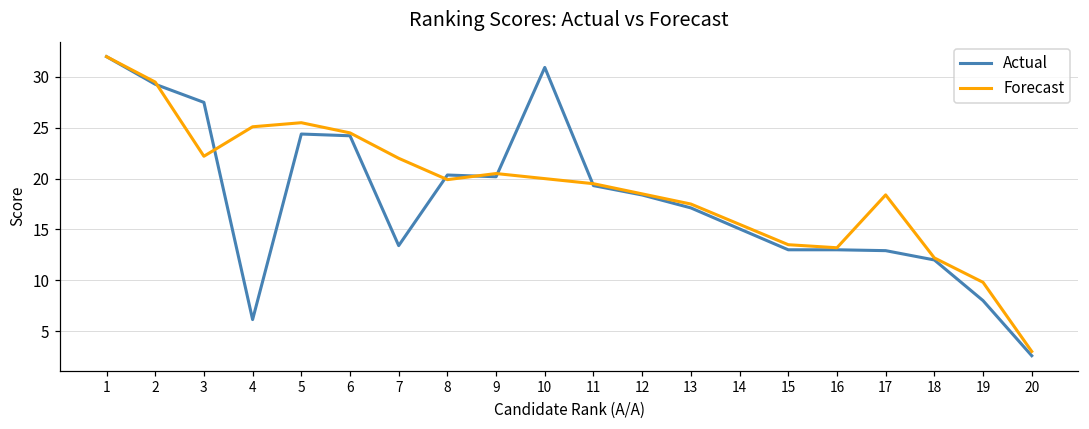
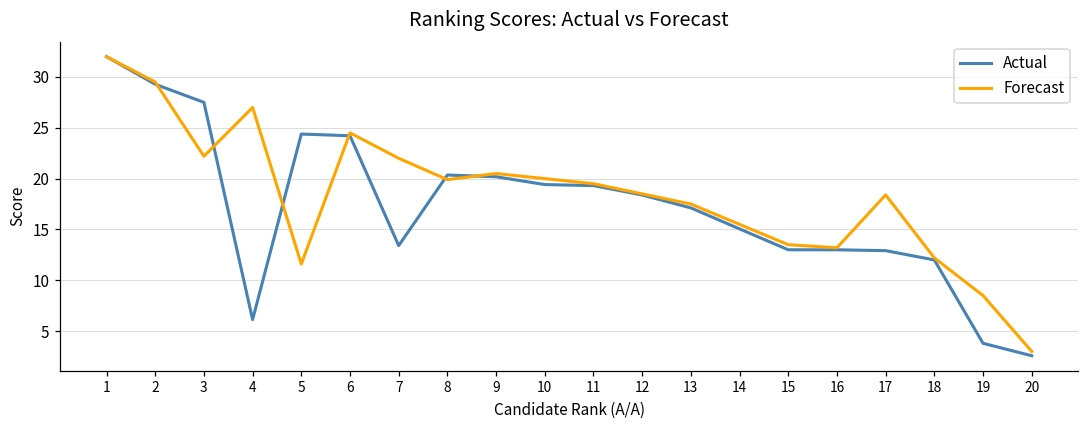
Forecast, 4: 25 -> 27
Forecast, 5: 26 -> 12
Actual, 10: 31 -> 19
Actual, 19: 8 -> 4
Forecast, 19: 10 -> 9
